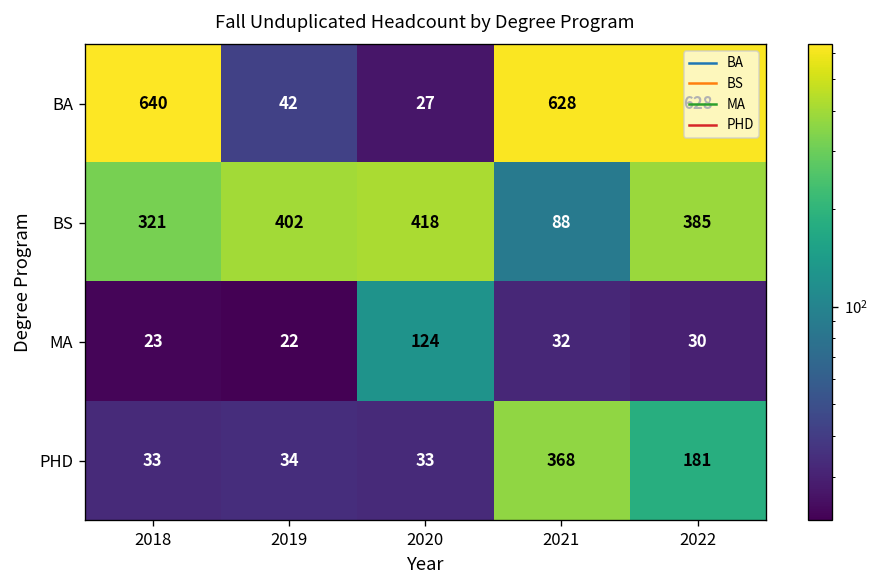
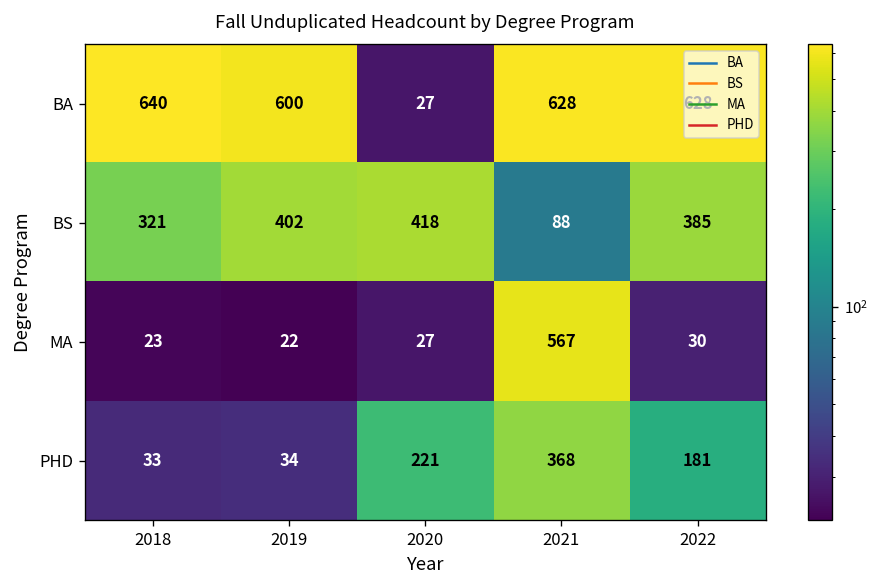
BA, 2019: 42 -> 600
MA, 2020: 124 -> 27
MA, 2021: 32 -> 567
PHD, 2020: 33 -> 221
